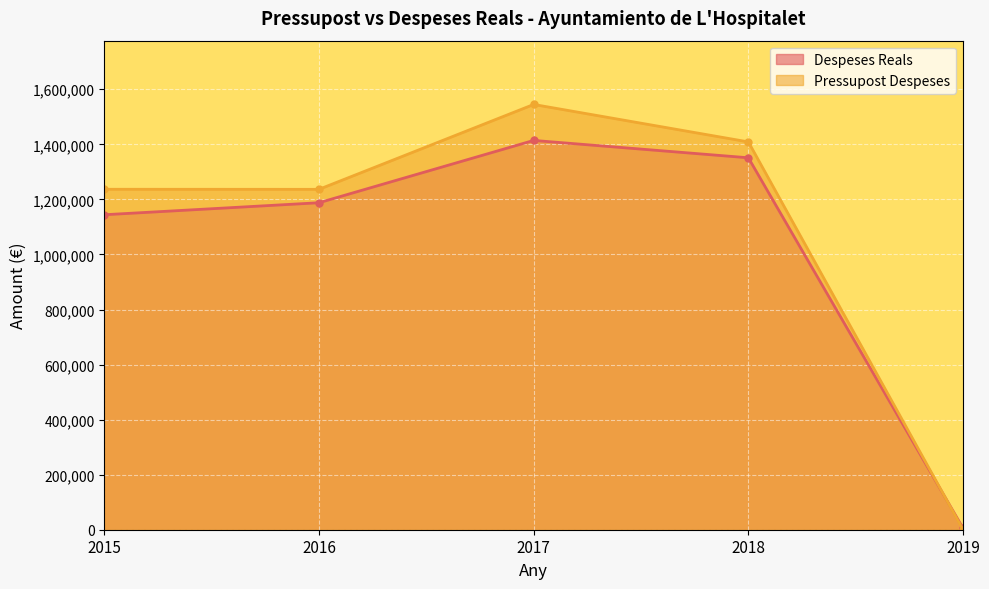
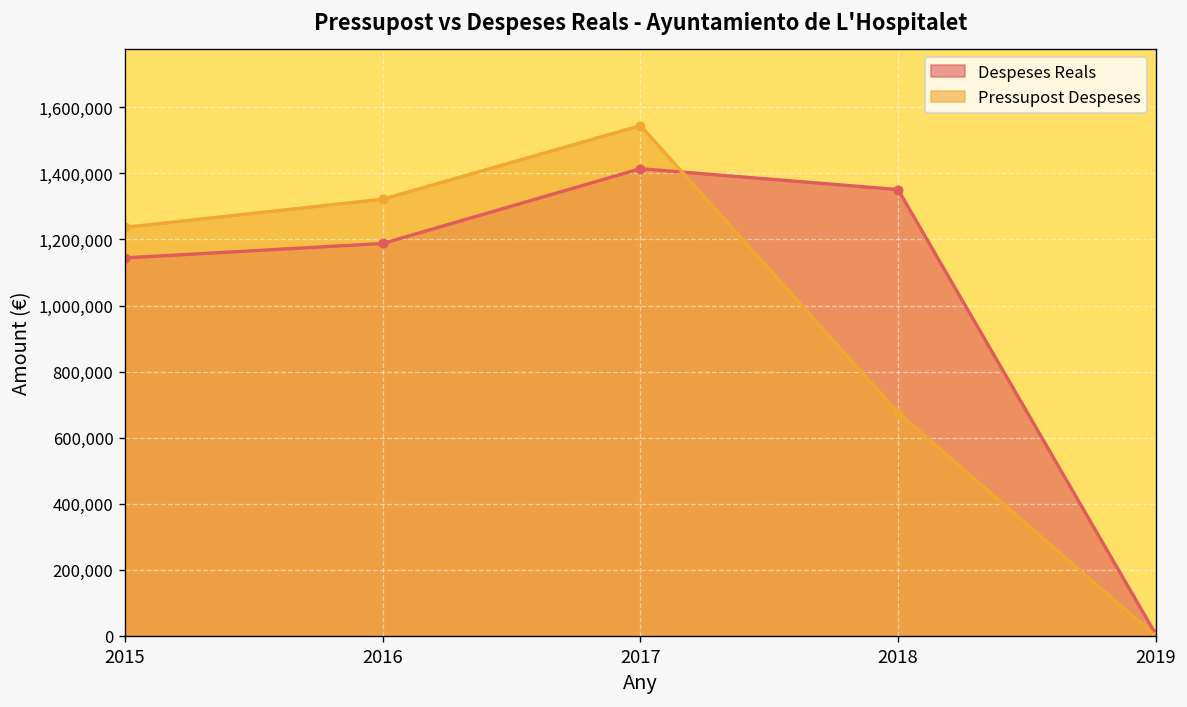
Pressupost Despeses, 2016: 1,240,000 -> 1,320,000
Pressupost Despeses, 2018: 1,410,000 -> 680,000
